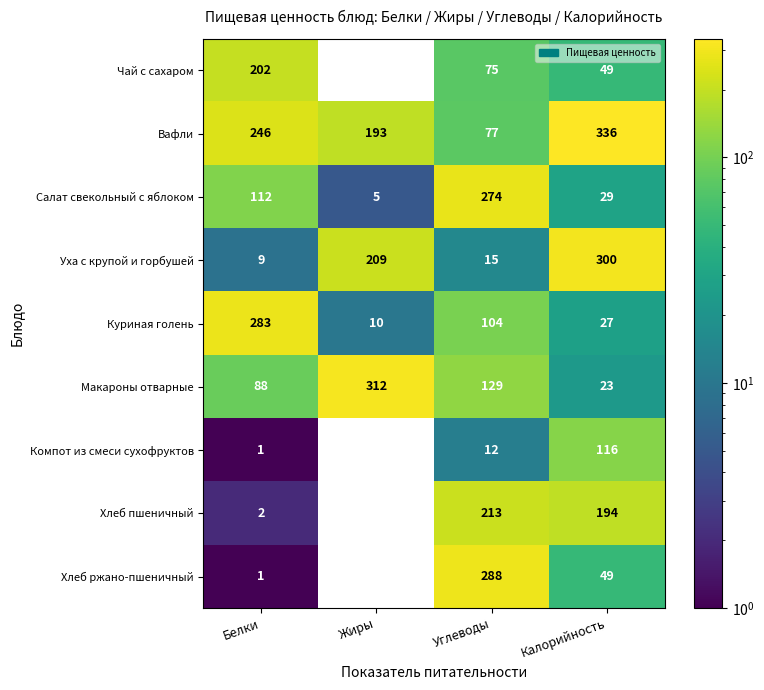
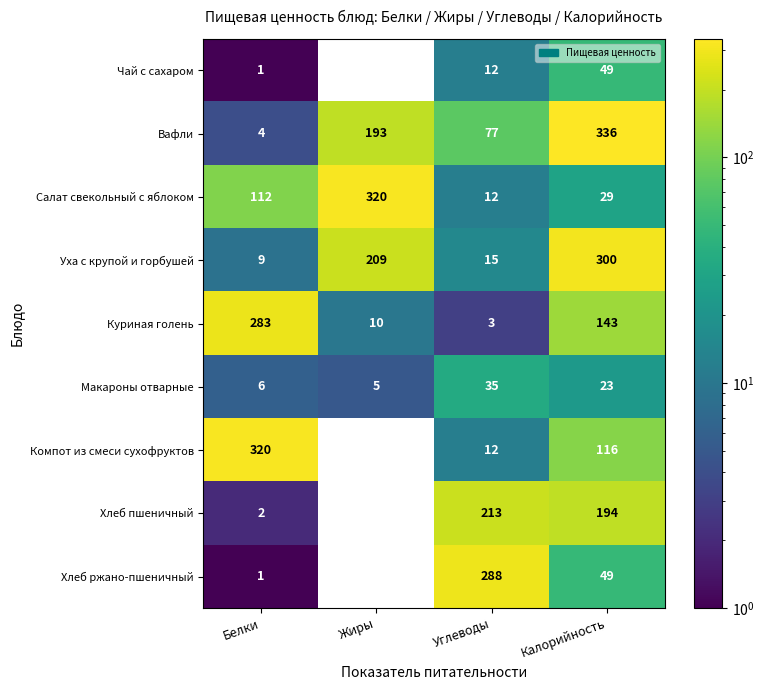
Чай с сахаром, Белки: 202 -> 1
Чай с сахаром, Углеводы: 75 -> 12
Вафли, Белки: 246 -> 4
Салат свекольный с яблоком, Жиры: 5 -> 320
Салат свекольный с яблоком, Углеводы: 274 -> 12
Куриная голень, Углеводы: 104 -> 3
Куриная голень, Калорийность: 27 -> 143
Макароны отварные, Белки: 88 -> 6
Макароны отварные, Жиры: 312 -> 5
Макароны отварные, Углеводы: 129 -> 35
Компот из смеси сухофруктов, Белки: 1 -> 320
